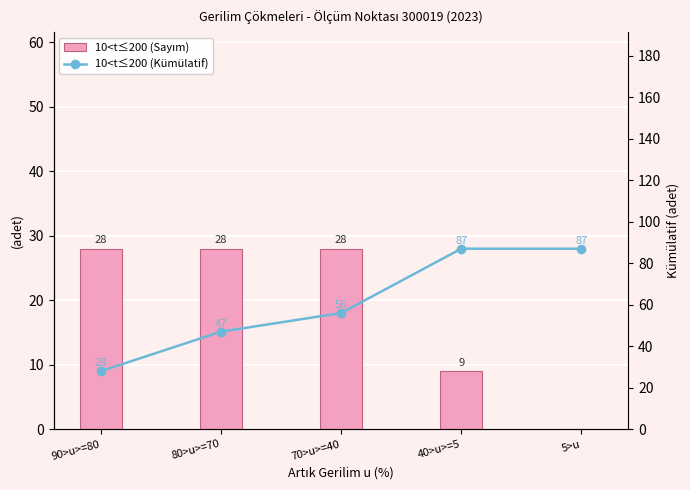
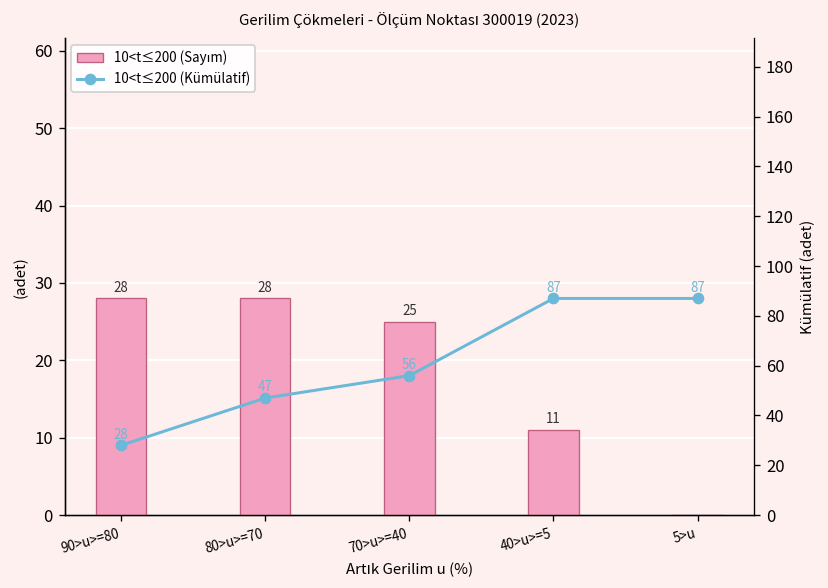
10<t≤200 (Sayım), 70>u>=40: 28 -> 25
10<t≤200 (Sayım), 40>u>=5: 9 -> 11
